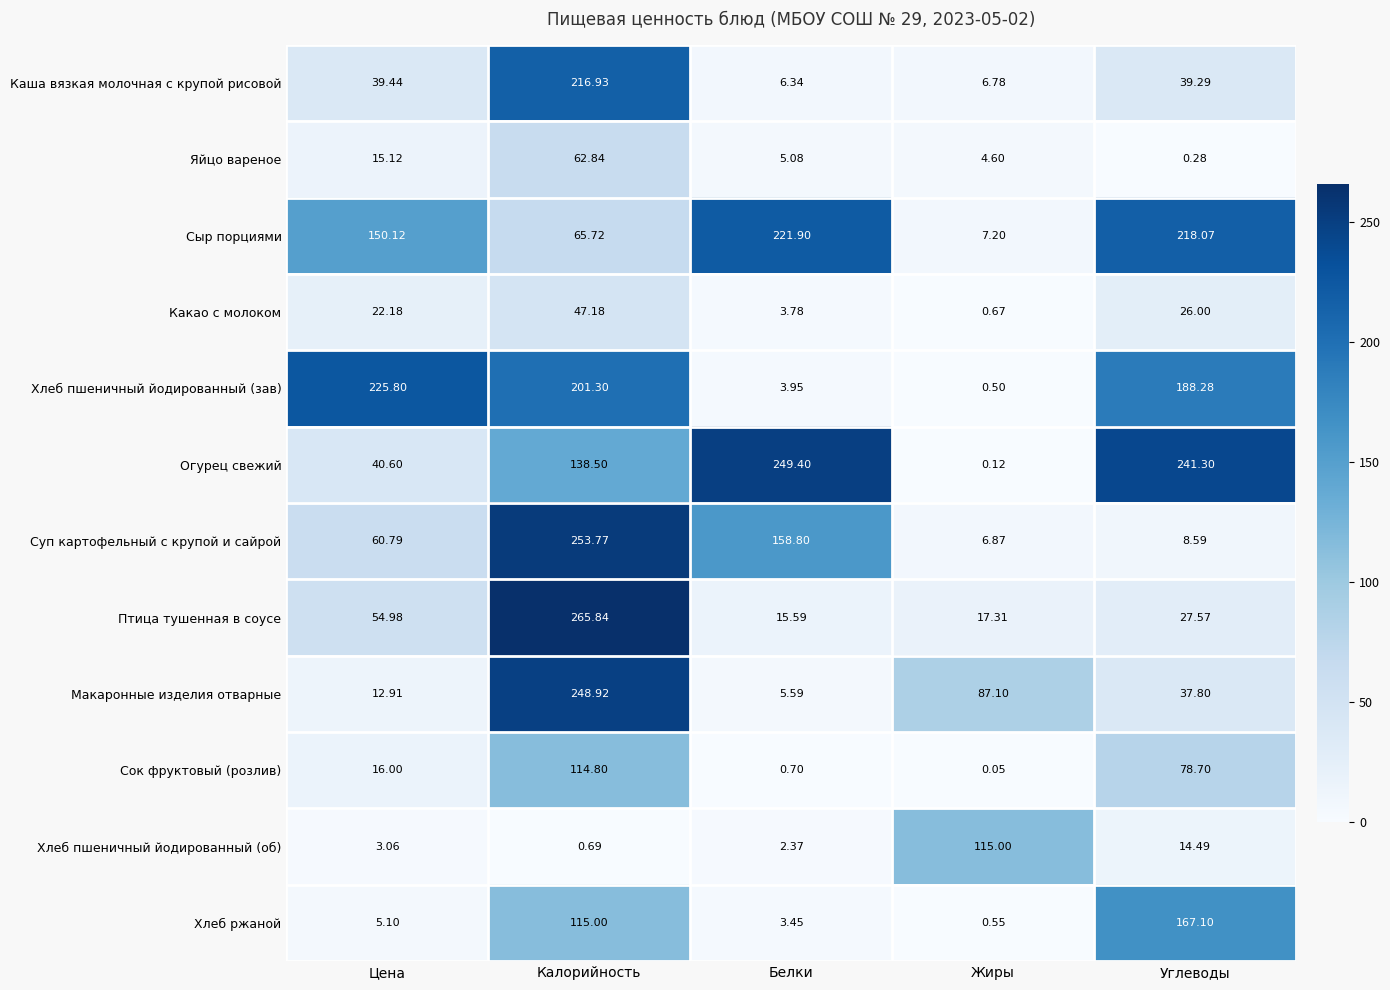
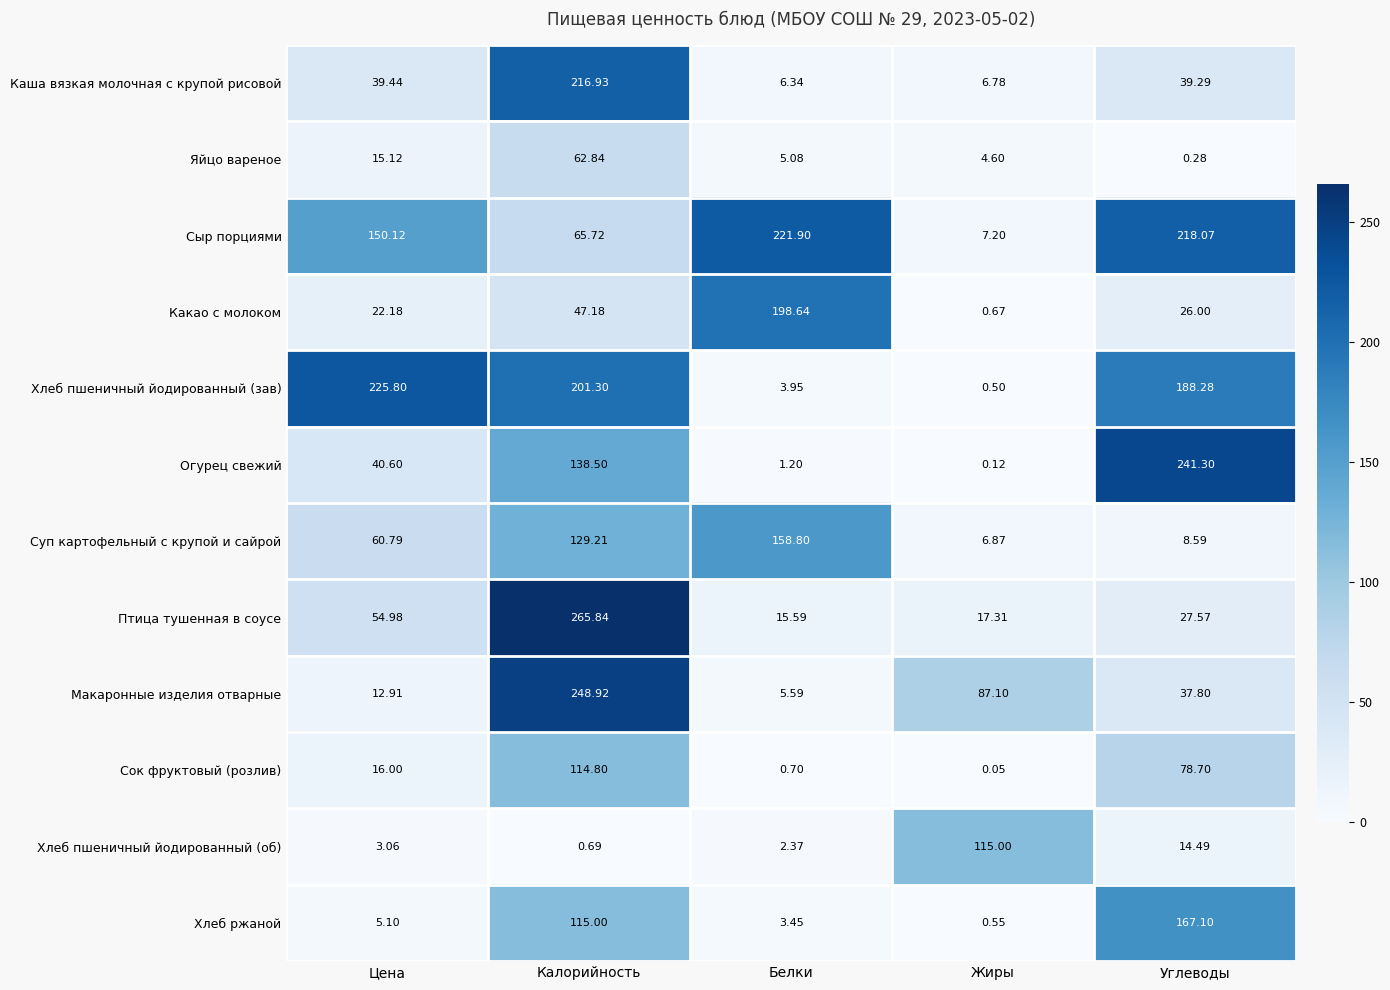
Какао с молоком, Белки: 3.78 -> 198.64
Огурец свежий, Белки: 249.40 -> 1.20
Суп картофельный с крупой и сайрой, Калорийность: 253.77 -> 129.21
